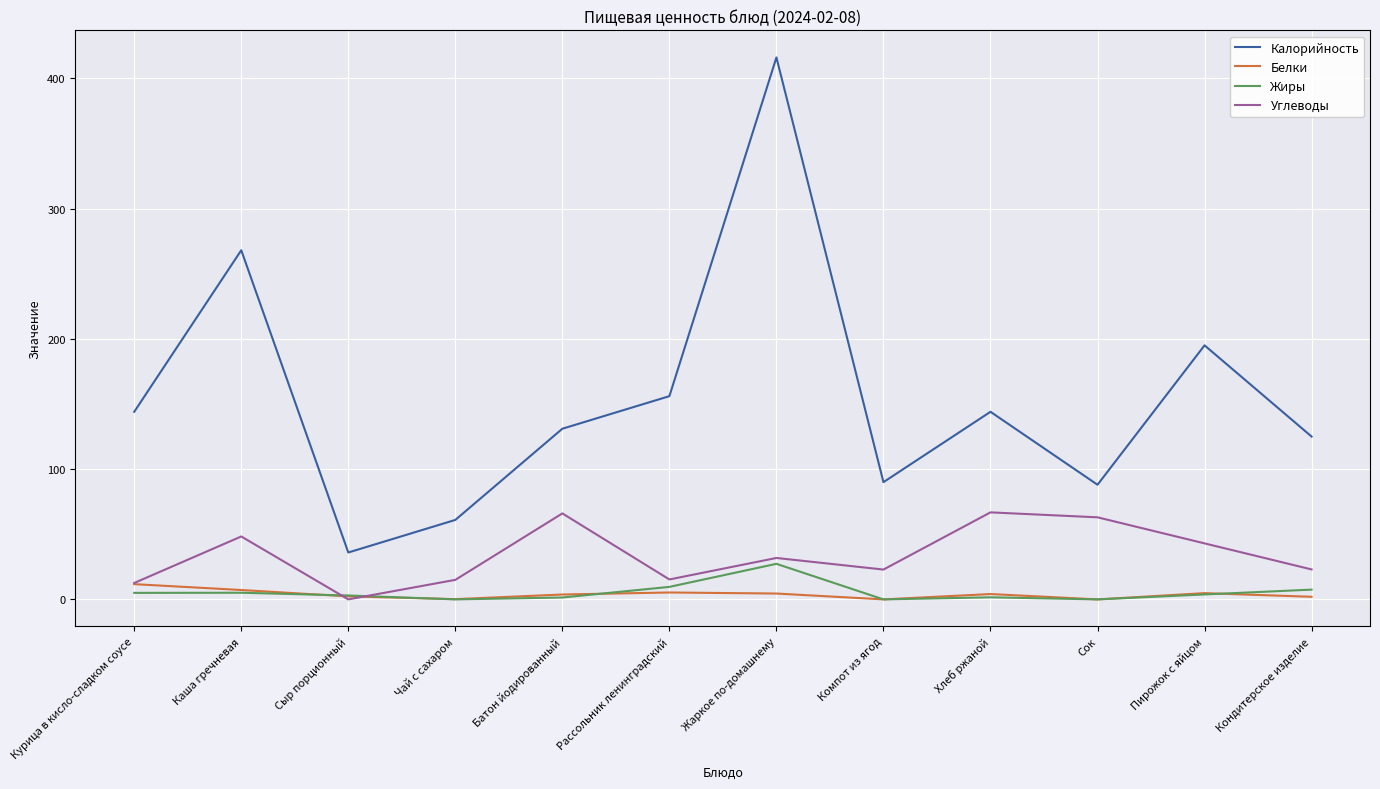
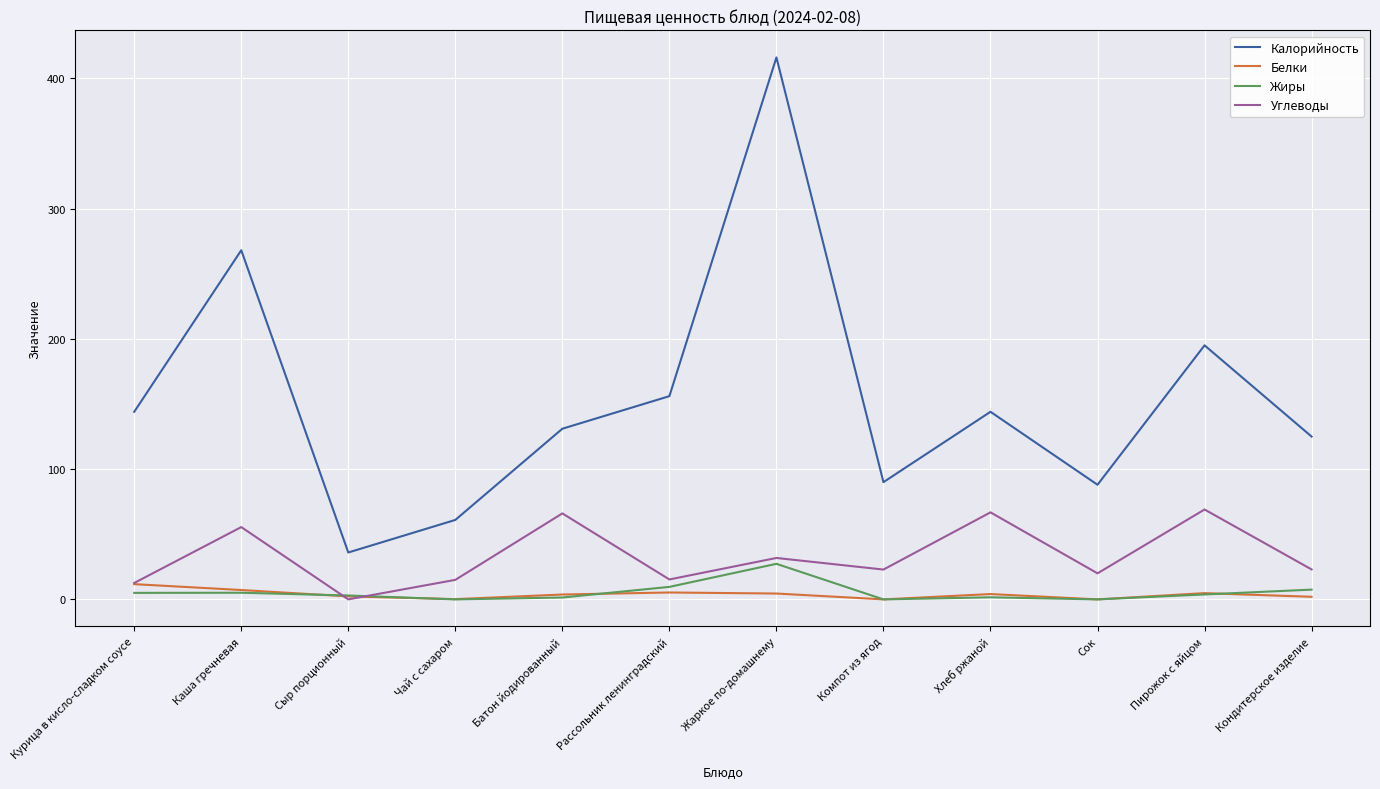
Углеводы, Каша гречневая: 48 -> 56
Углеводы, Сок: 63 -> 20
Углеводы, Пирожок с яйцом: 43 -> 69
